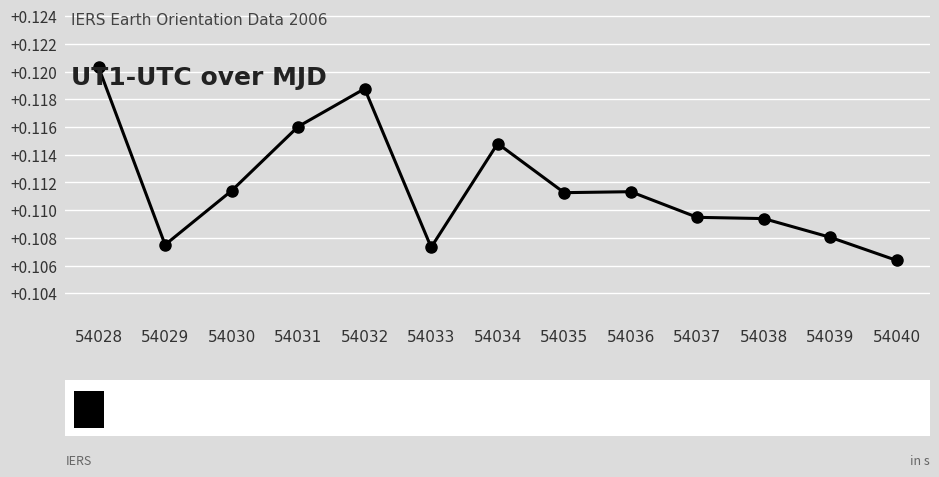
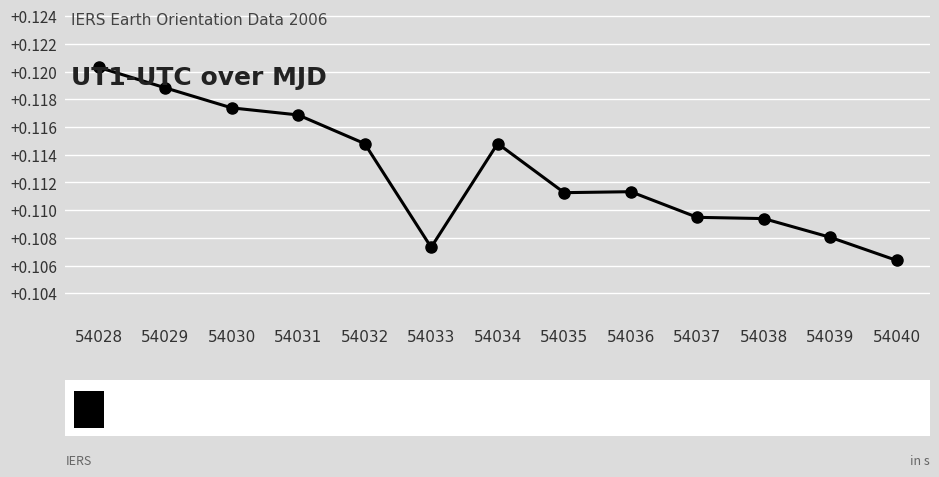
54029: +0.1075 -> +0.1188
54030: +0.1114 -> +0.1174
54031: +0.1160 -> +0.1169
54032: +0.1188 -> +0.1148
